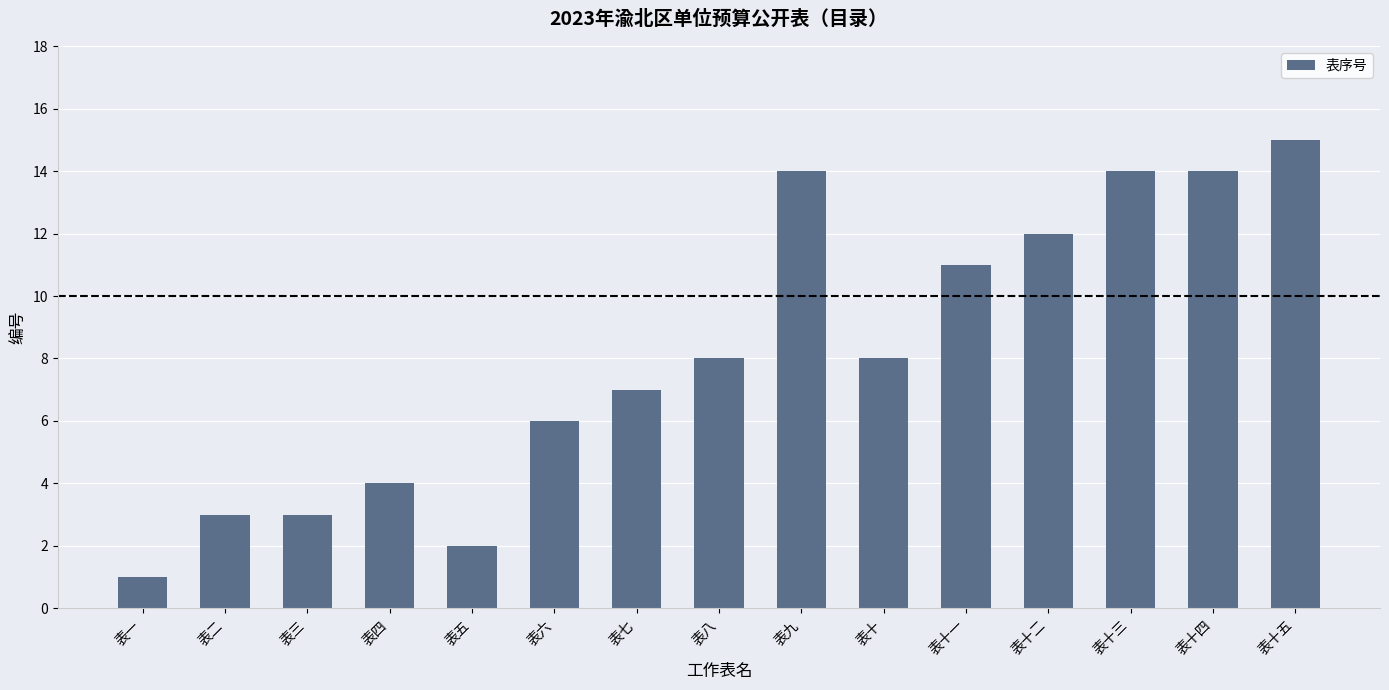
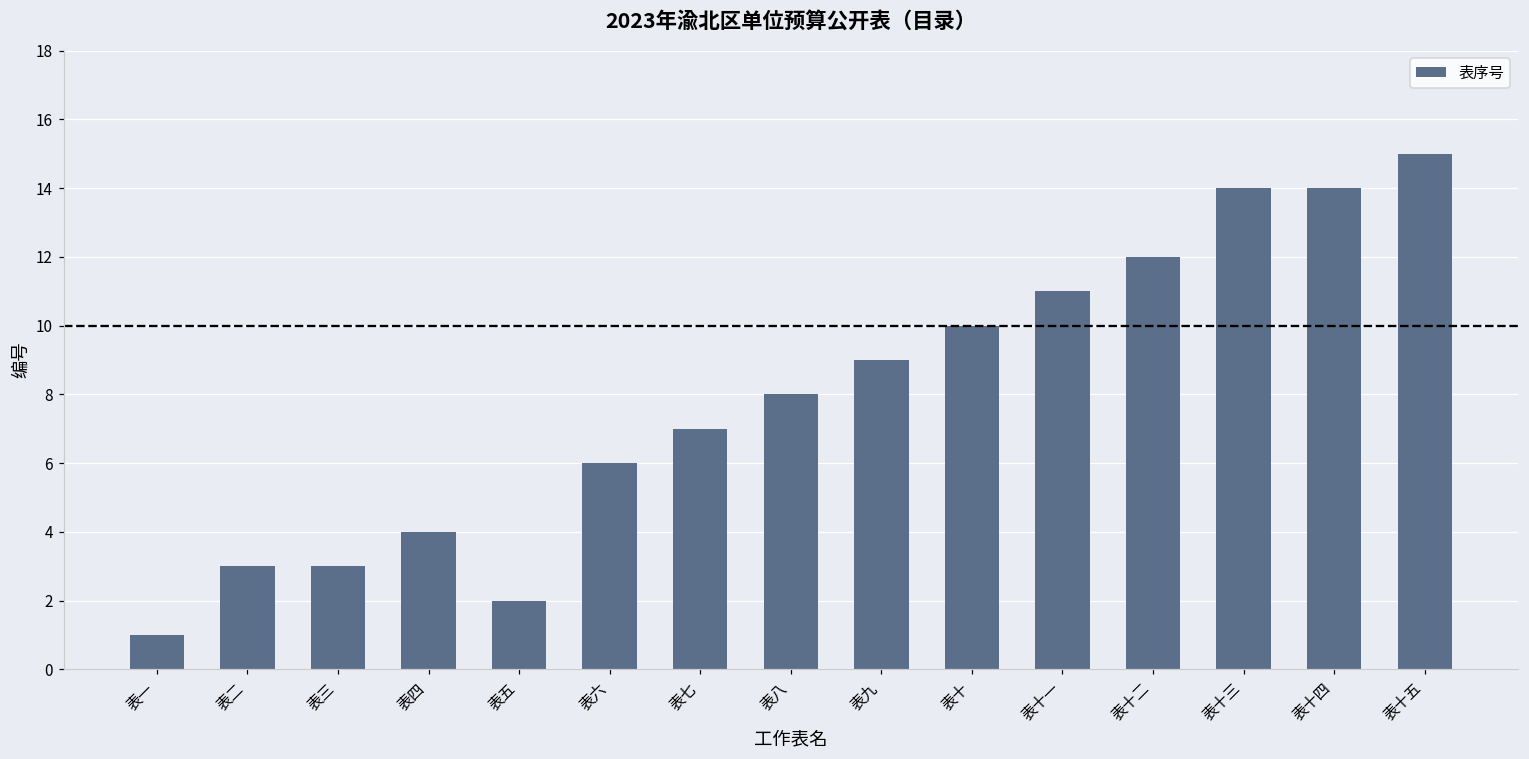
表九: 14 -> 9
表十: 8 -> 10
